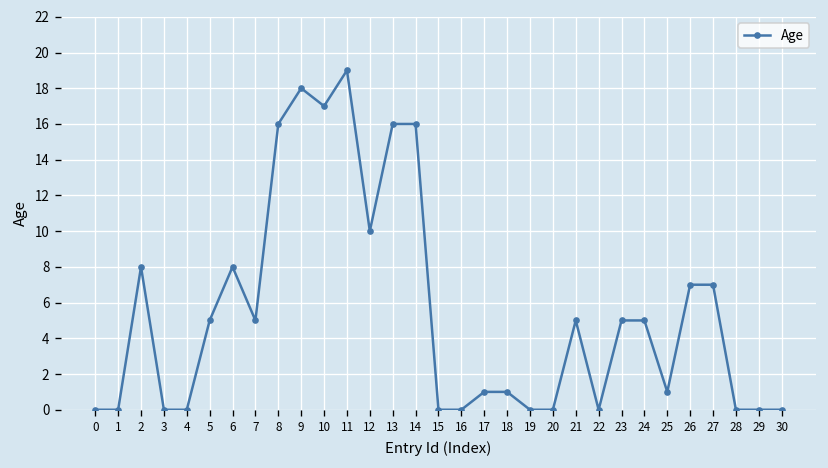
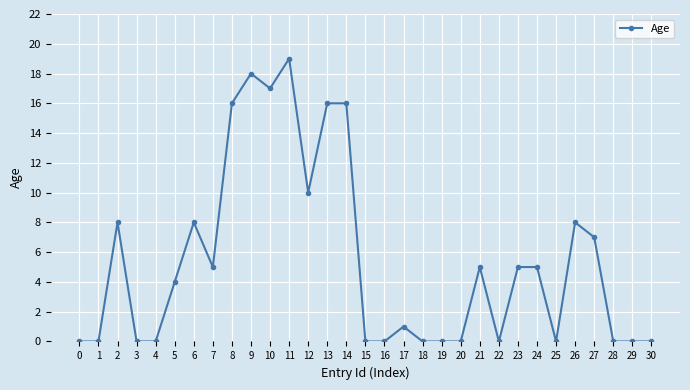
5: 5 -> 4
18: 1 -> 0
25: 1 -> 0
26: 7 -> 8
